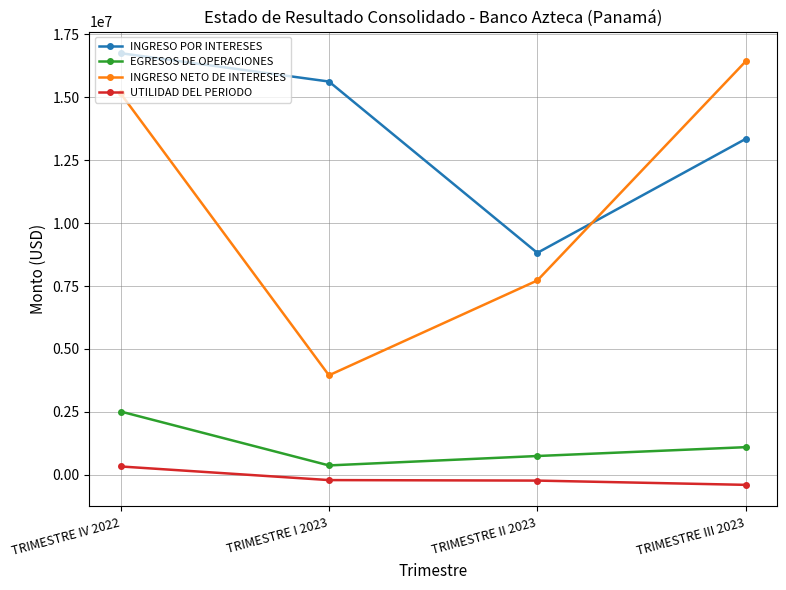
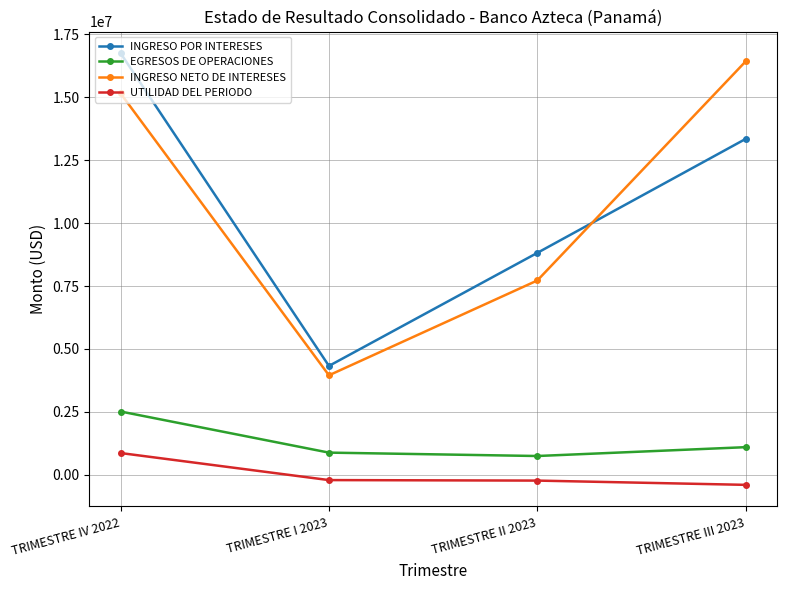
UTILIDAD DEL PERIODO, TRIMESTRE IV 2022: 300000 -> 900000
INGRESO POR INTERESES, TRIMESTRE I 2023: 15600000 -> 4300000
EGRESOS DE OPERACIONES, TRIMESTRE I 2023: 400000 -> 900000
